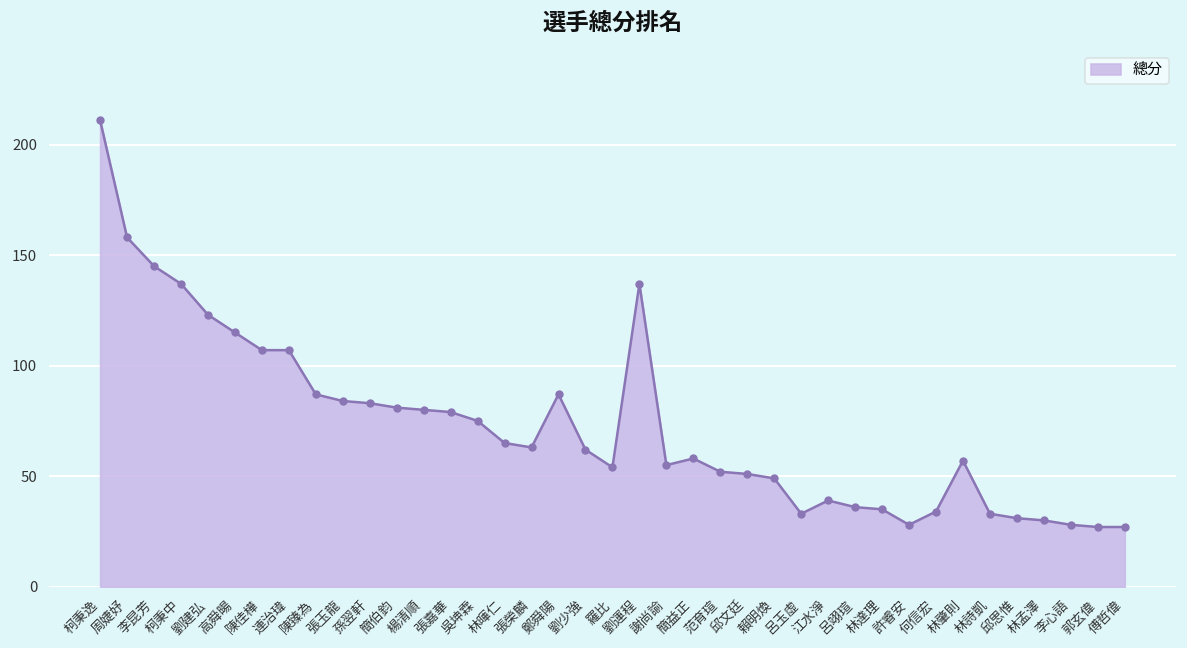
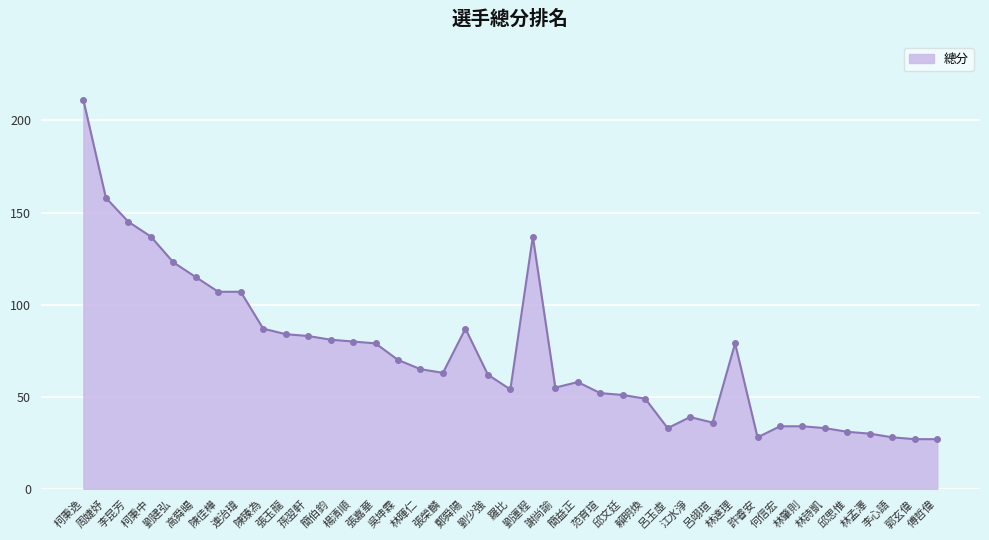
吳坤霖: 75 -> 70
林達理: 35 -> 79
林肇則: 57 -> 34
